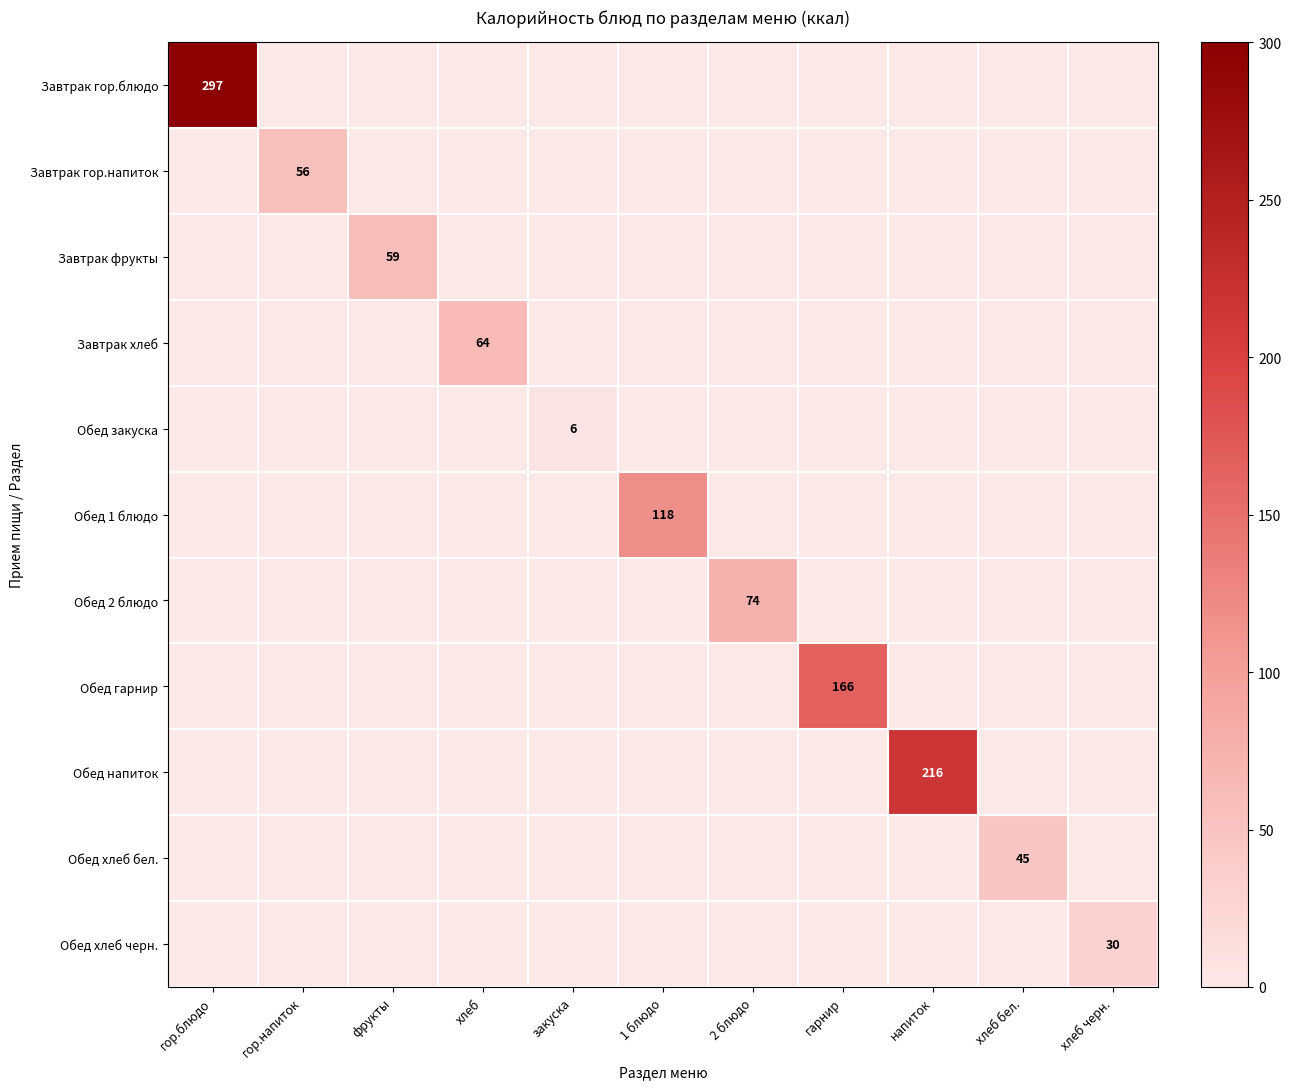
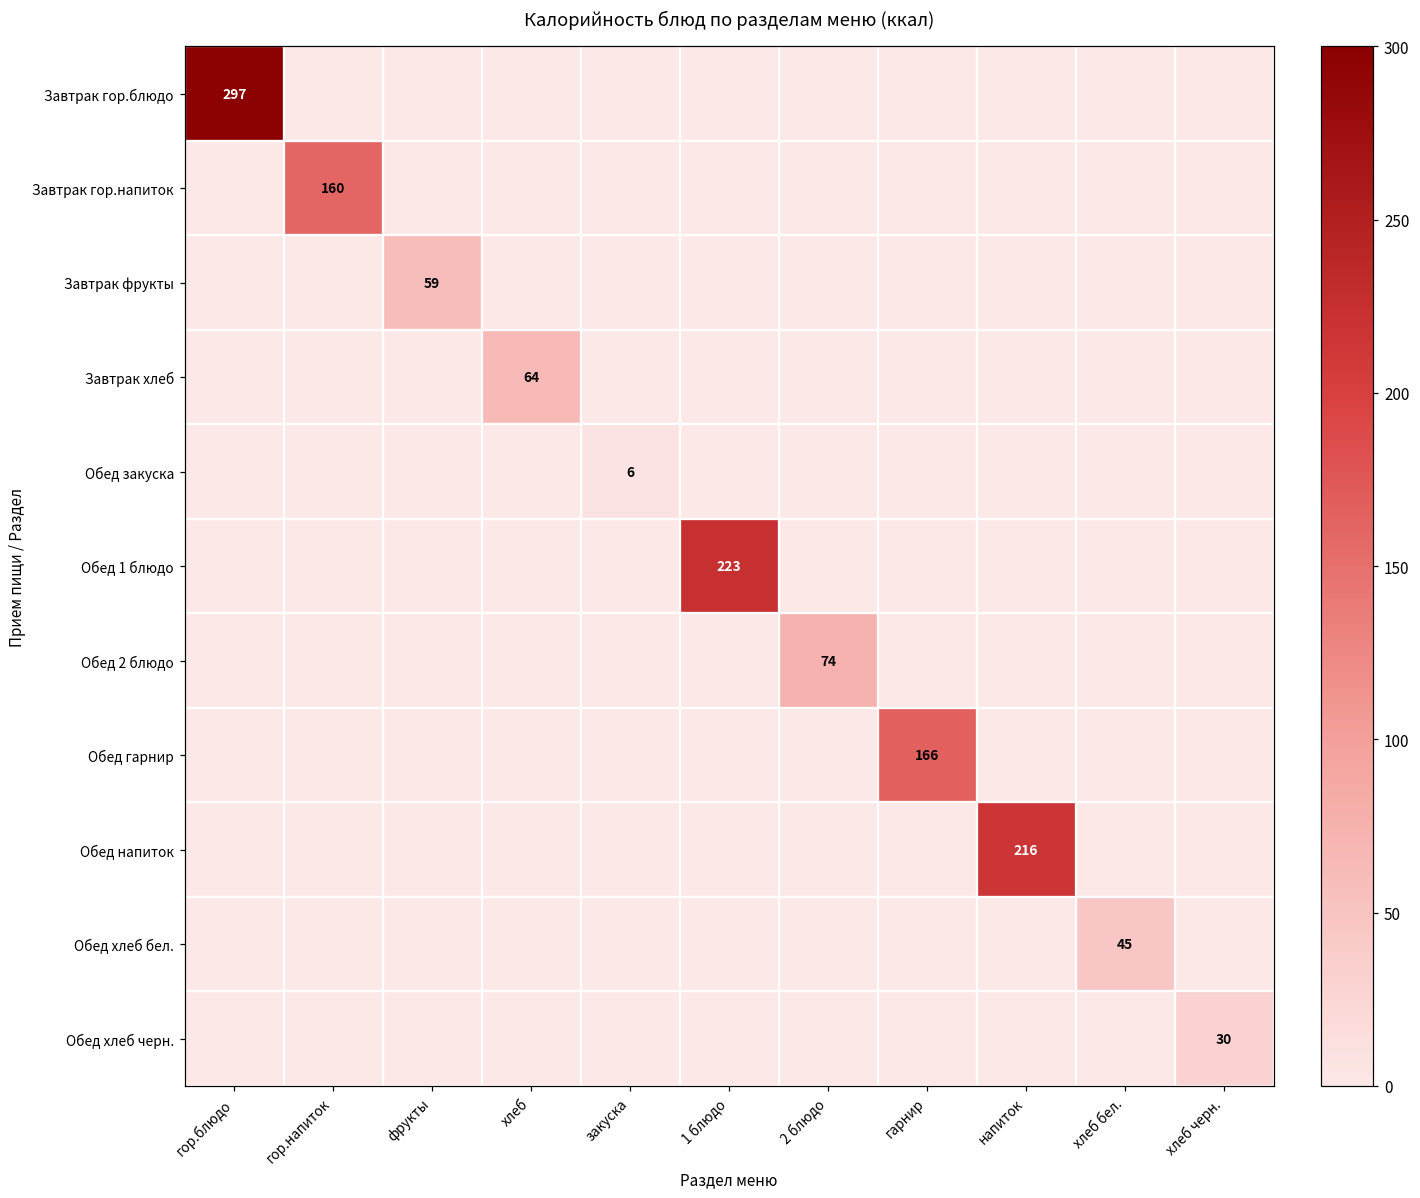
Завтрак гор.напиток, гор.напиток: 56 -> 160
Обед 1 блюдо, 1 блюдо: 118 -> 223
